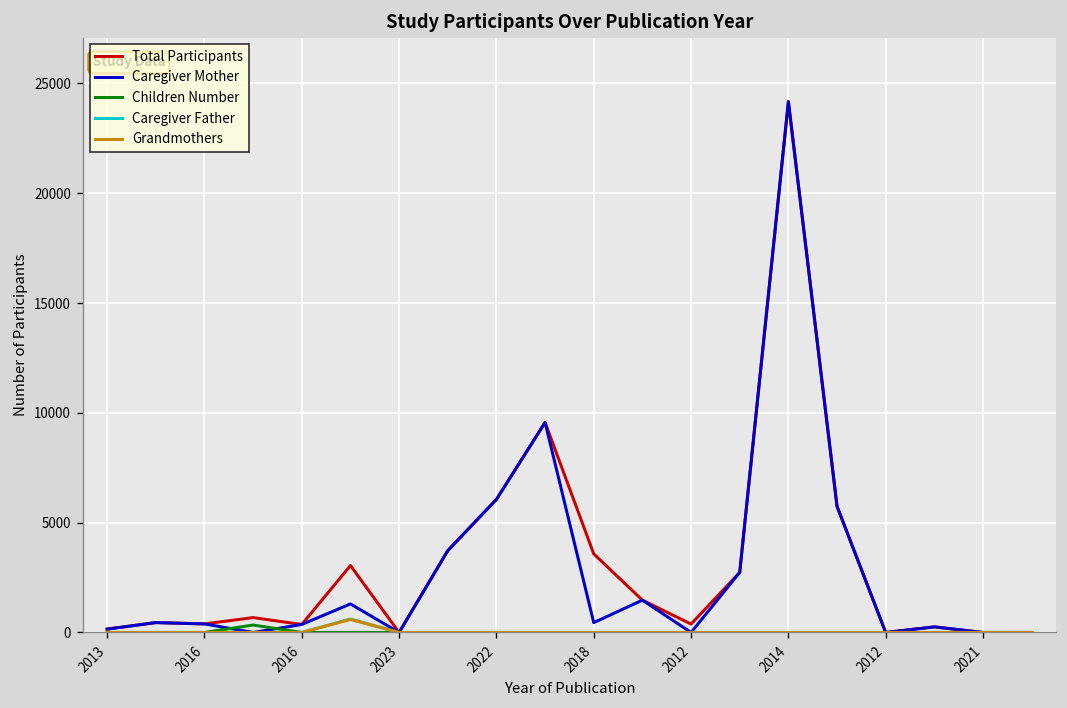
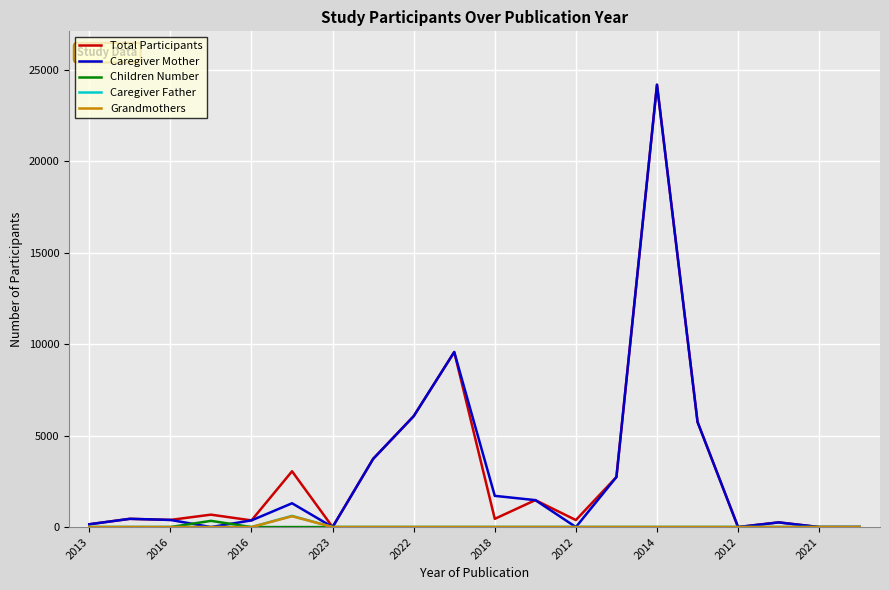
Total Participants, 2018: 3600 -> 400
Caregiver Mother, 2018: 400 -> 1700
